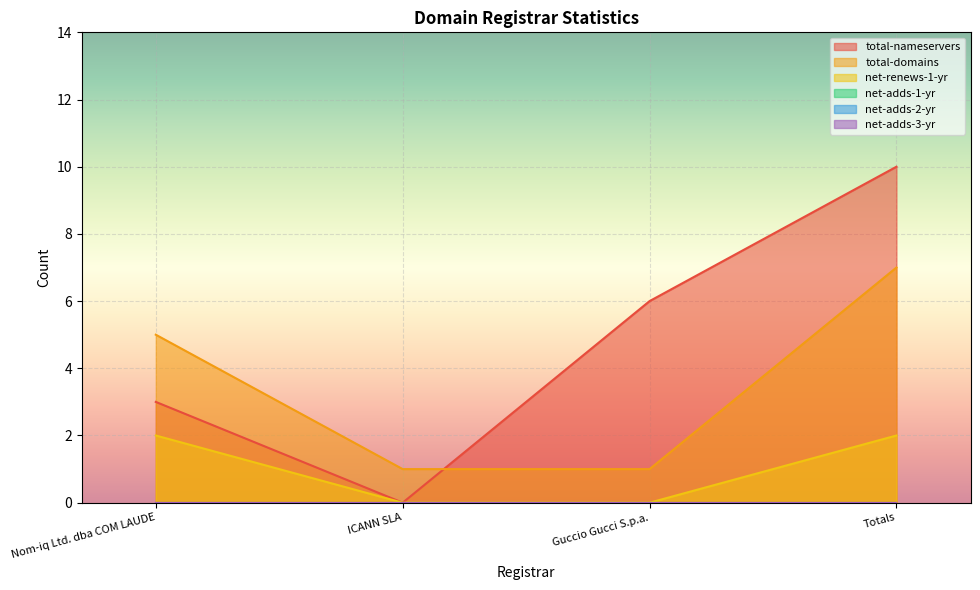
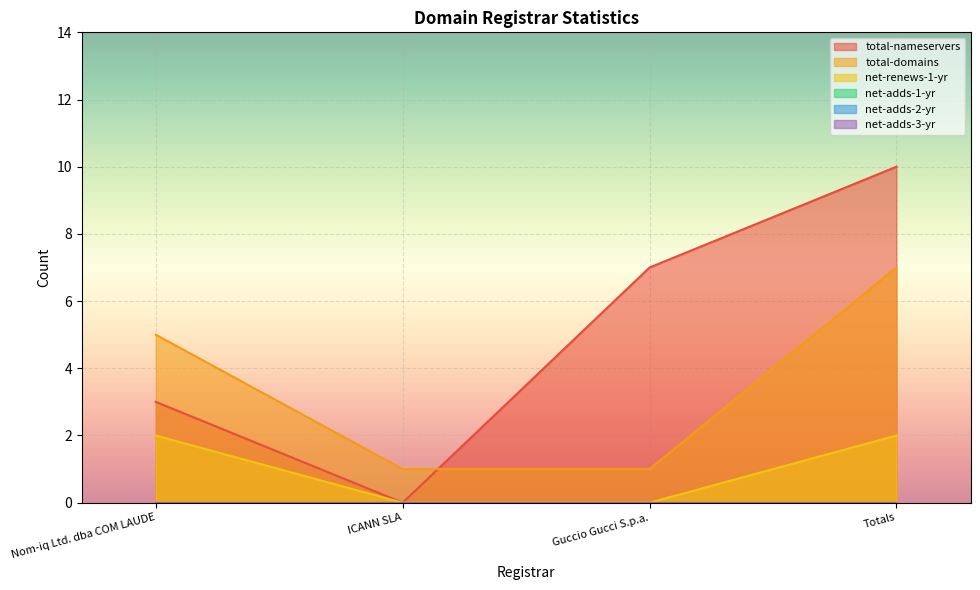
total-nameservers, Guccio Gucci S.p.a.: 6 -> 7
